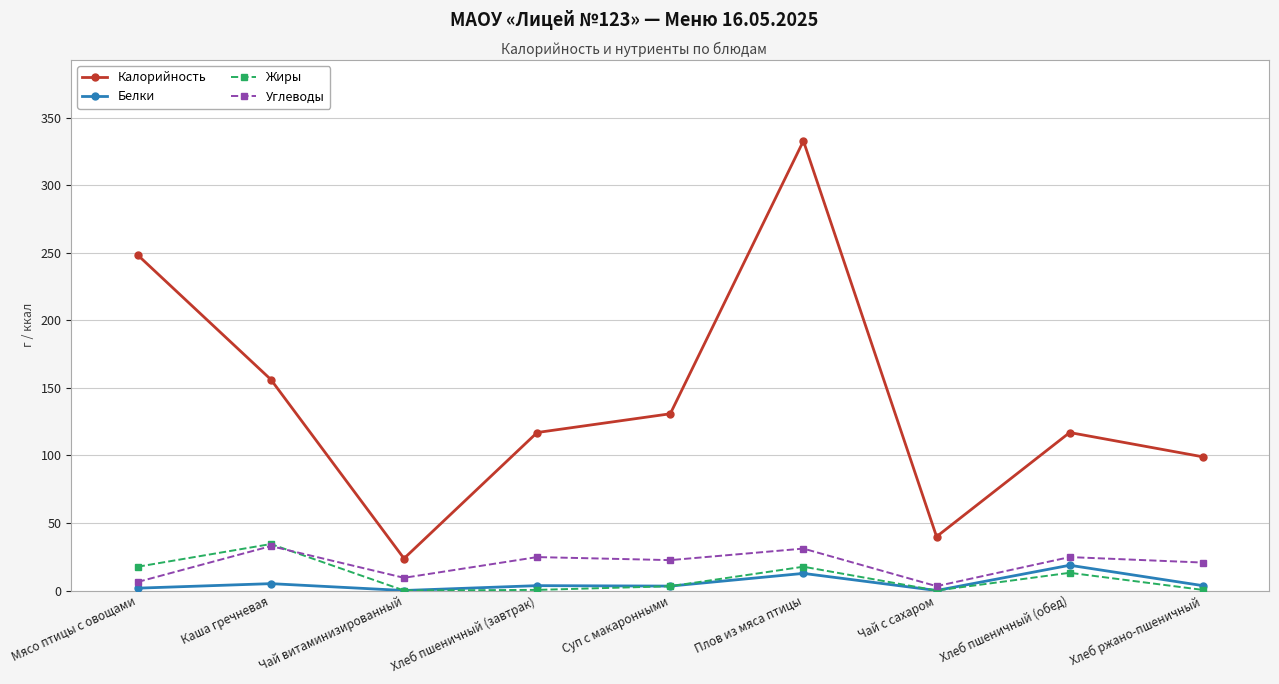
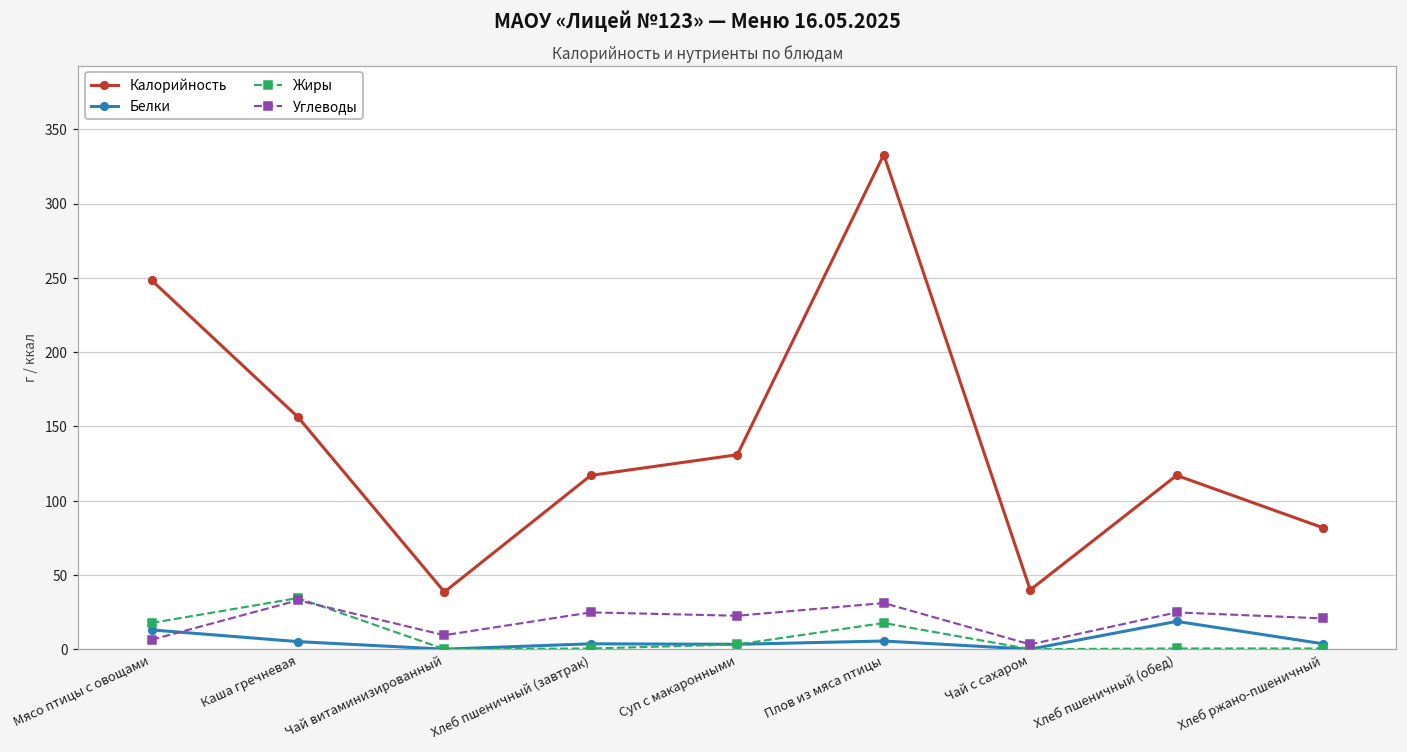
Белки, Мясо птицы с овощами: 2 -> 13
Калорийность, Чай витаминизированный: 24 -> 39
Белки, Плов из мяса птицы: 13 -> 5
Жиры, Хлеб пшеничный (обед): 13 -> 0
Калорийность, Хлеб ржано-пшеничный: 99 -> 82
